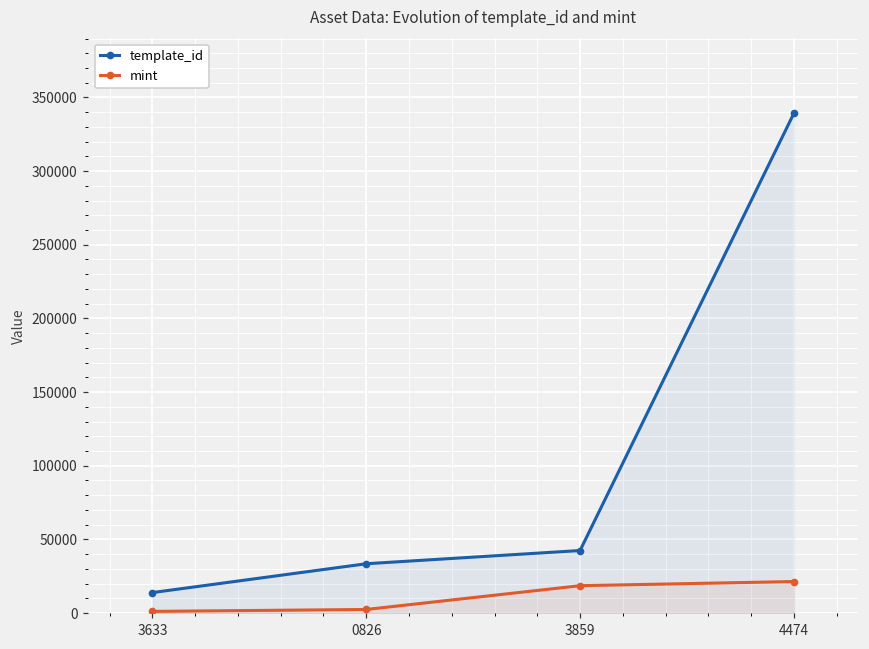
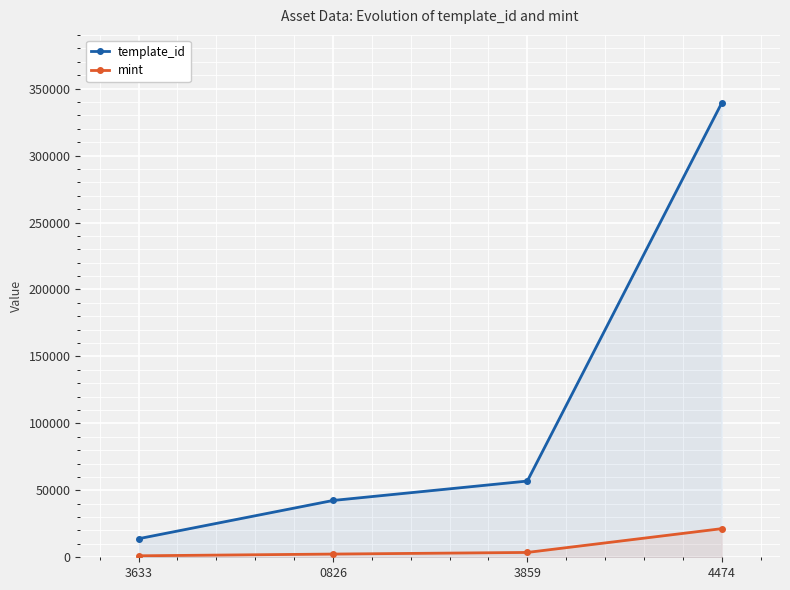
template_id, 0826: 33000 -> 42000
template_id, 3859: 42000 -> 57000
mint, 3859: 19000 -> 4000
